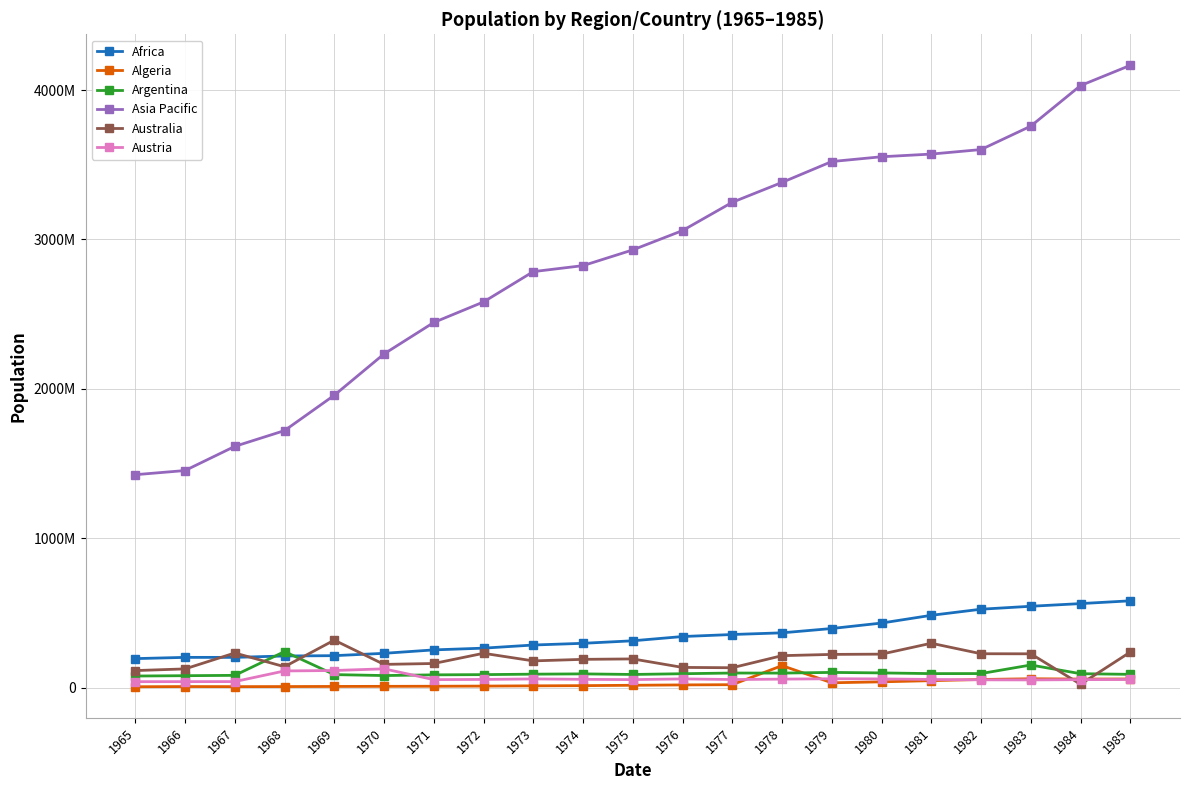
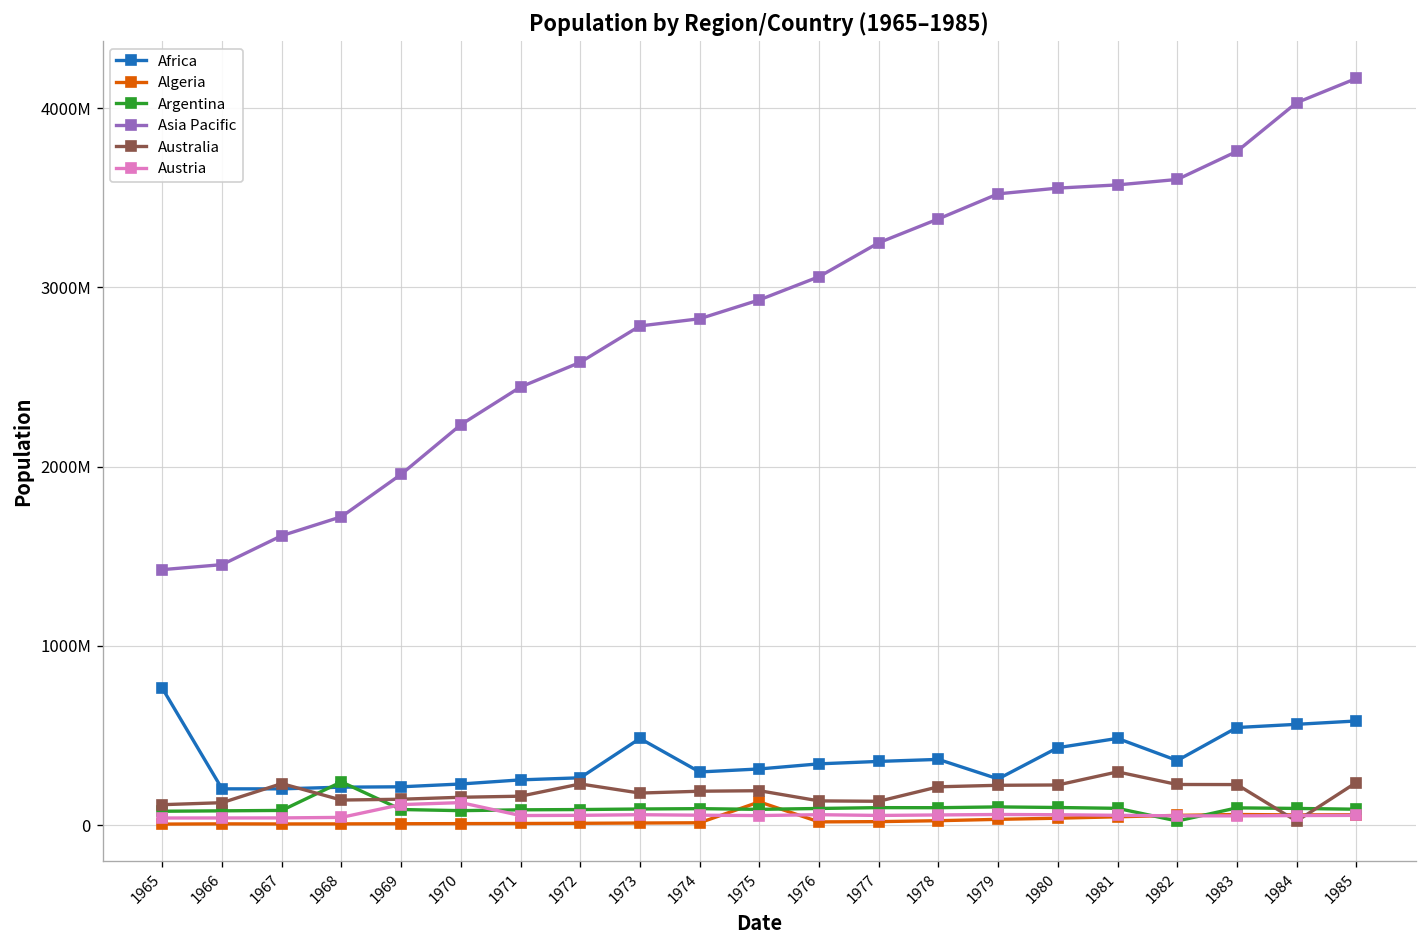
Africa, 1965: 190000000 -> 760000000
Austria, 1968: 110000000 -> 40000000
Australia, 1969: 320000000 -> 140000000
Africa, 1973: 280000000 -> 480000000
Algeria, 1975: 20000000 -> 130000000
Algeria, 1978: 150000000 -> 20000000
Africa, 1979: 400000000 -> 260000000
Africa, 1982: 520000000 -> 360000000
Argentina, 1982: 90000000 -> 20000000
Argentina, 1983: 150000000 -> 100000000
